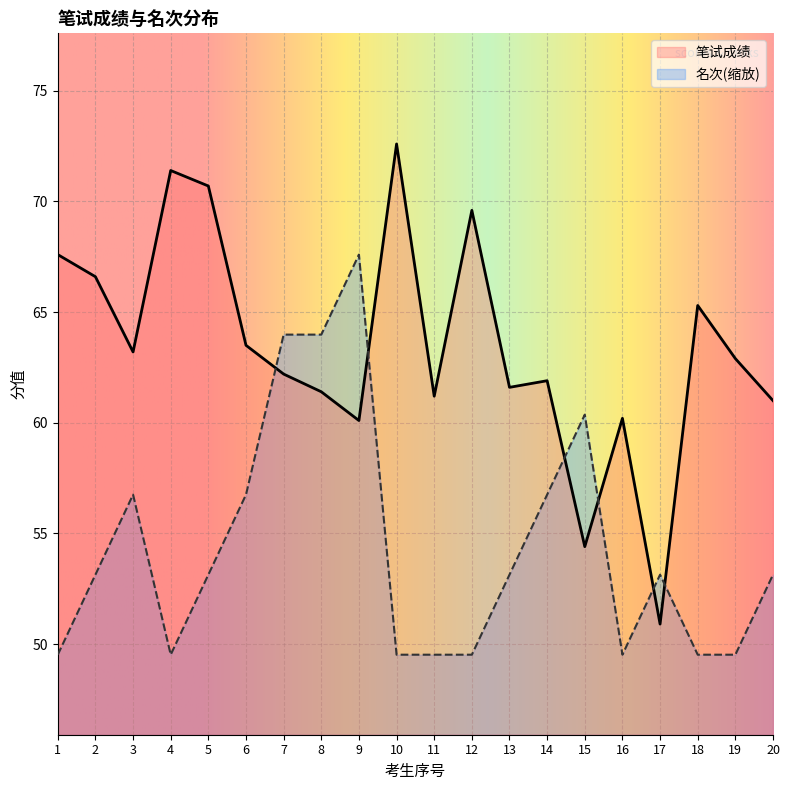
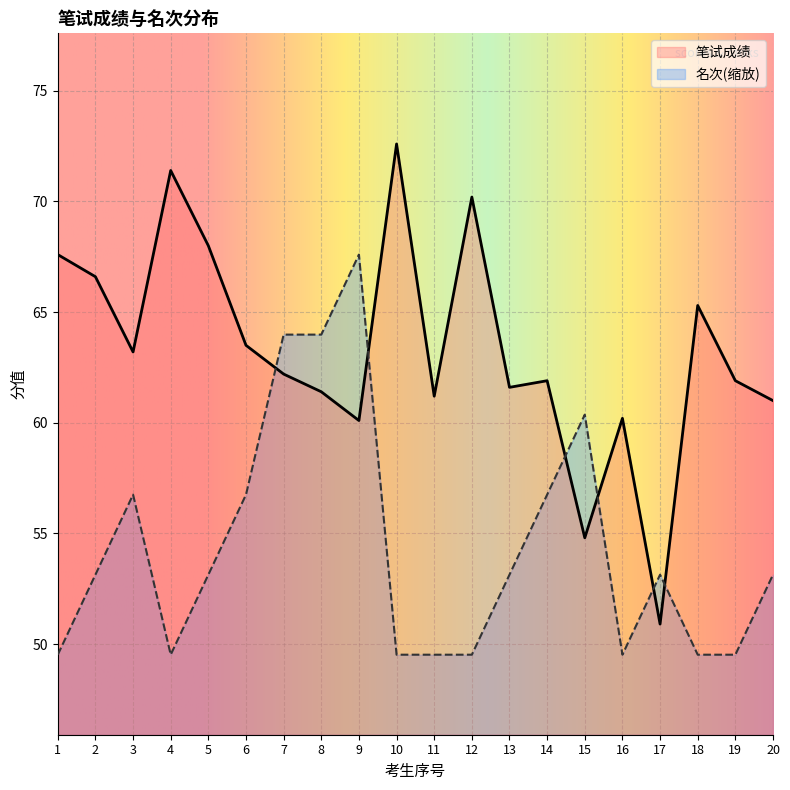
笔试成绩, 5: 70.7 -> 68.0
笔试成绩, 12: 69.6 -> 70.2
笔试成绩, 15: 54.4 -> 54.8
笔试成绩, 19: 62.9 -> 61.9
